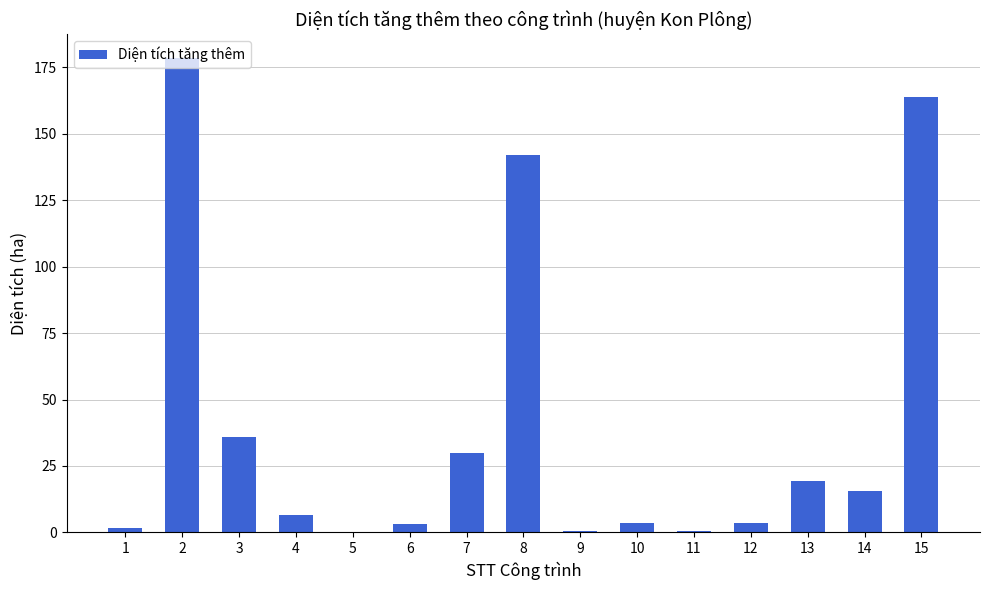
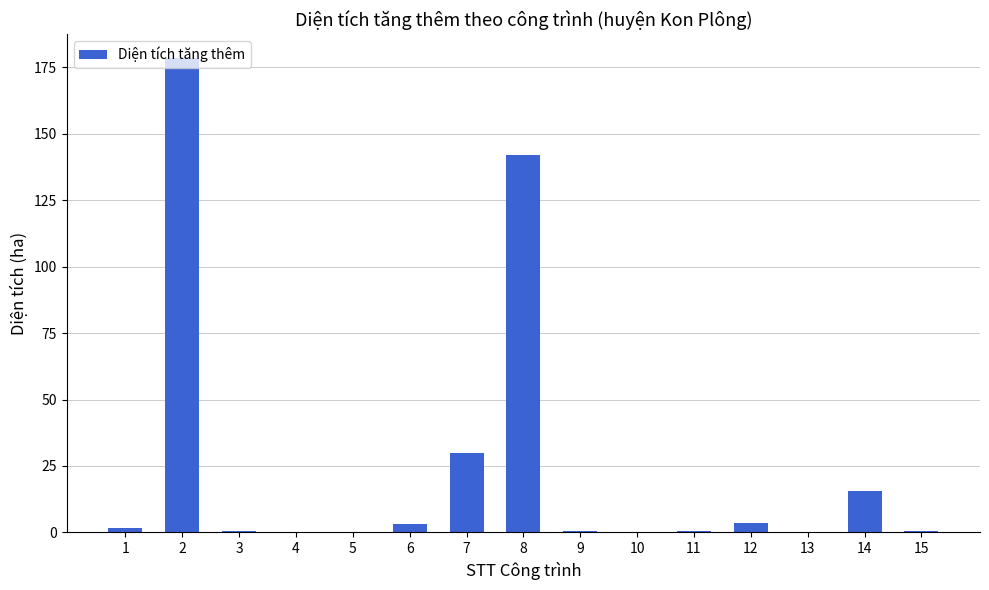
3: 36 -> 0
4: 7 -> 0
10: 4 -> 0
13: 19 -> 0
15: 164 -> 0
